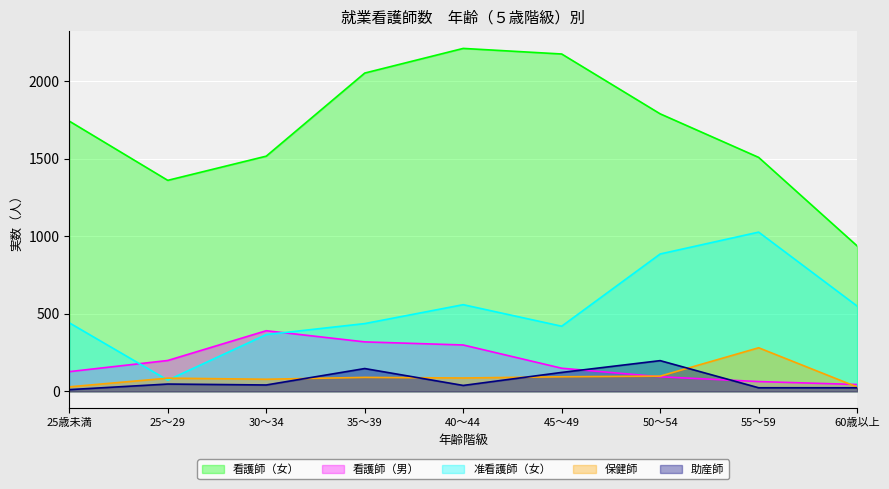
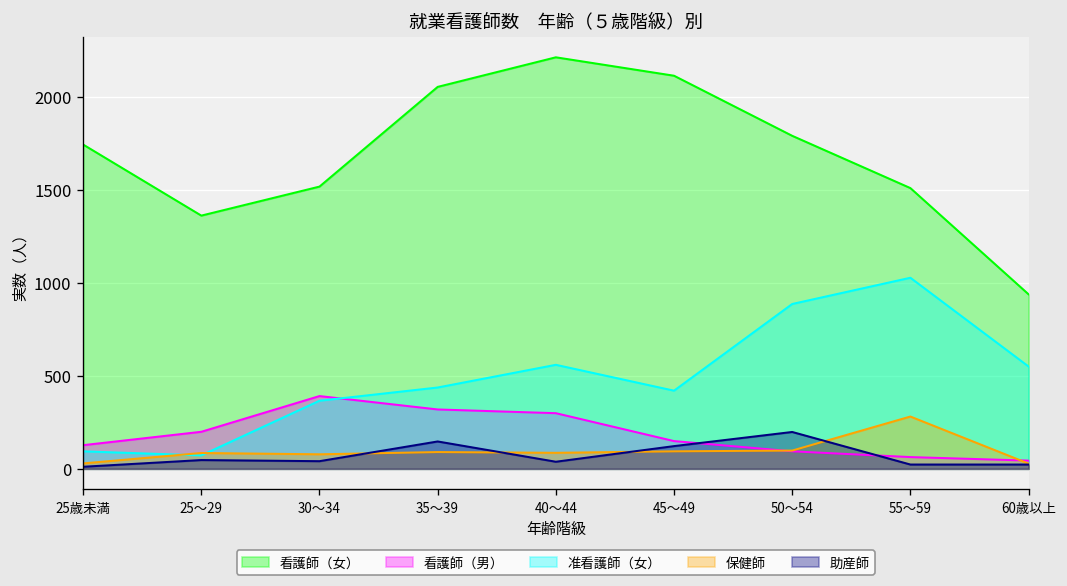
准看護師（女）, 25歳未満: 440 -> 90
看護師（女）, 45～49: 2180 -> 2110
